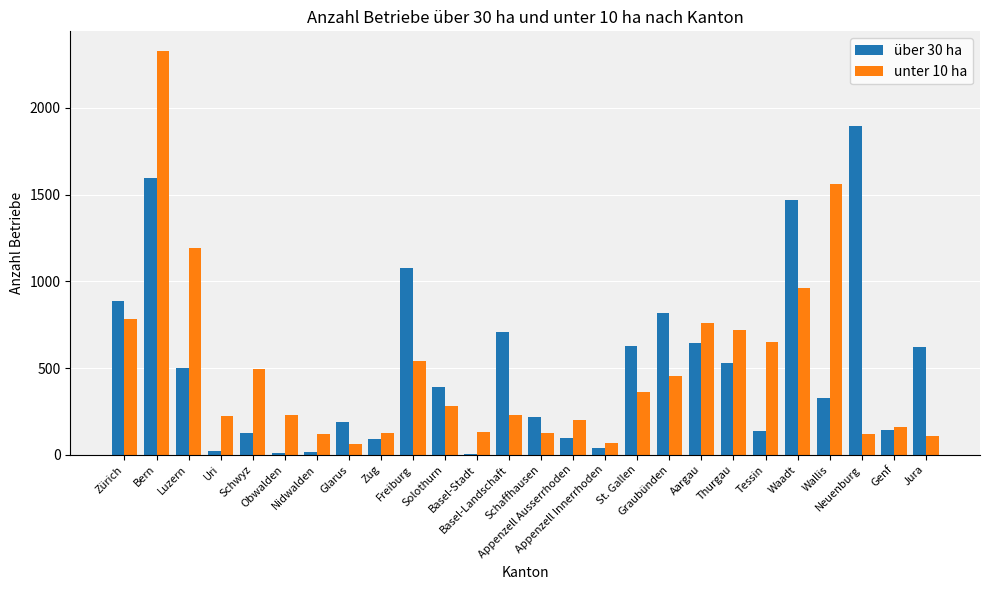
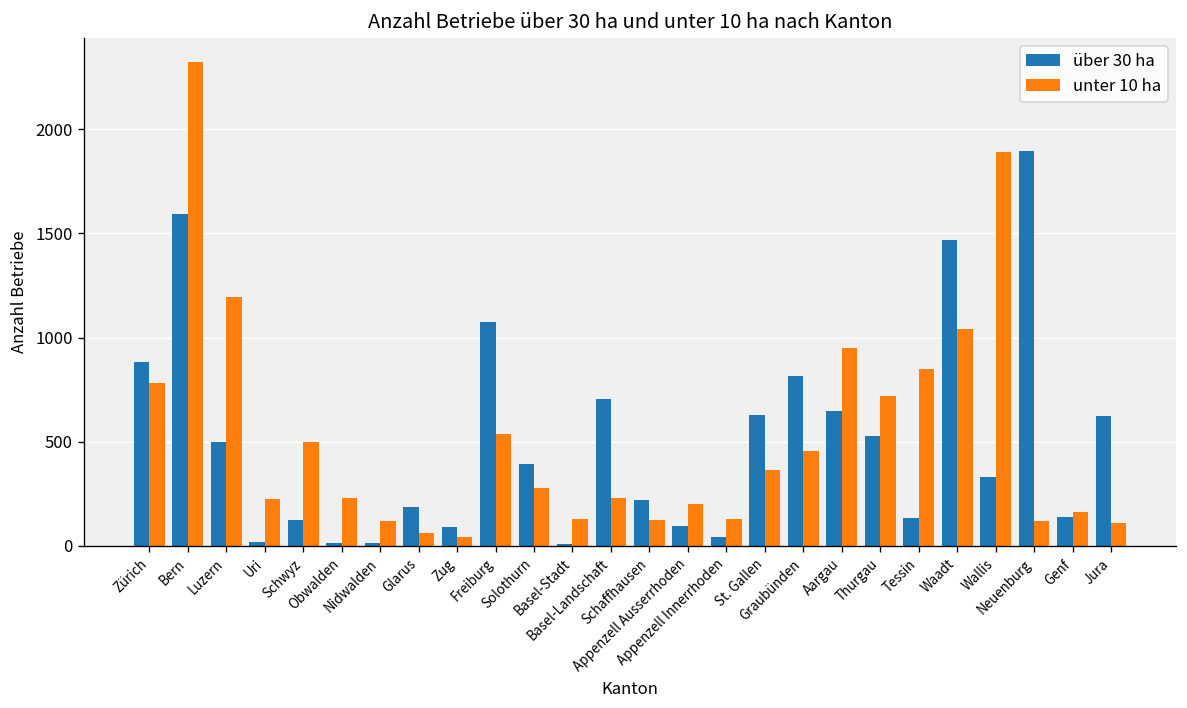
unter 10 ha, Zug: 120 -> 40
unter 10 ha, Appenzell Innerrhoden: 70 -> 130
unter 10 ha, Aargau: 760 -> 950
unter 10 ha, Tessin: 650 -> 850
unter 10 ha, Waadt: 960 -> 1040
unter 10 ha, Wallis: 1560 -> 1890
